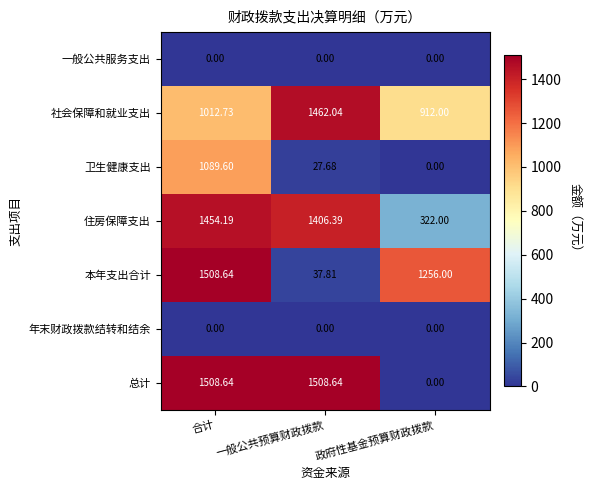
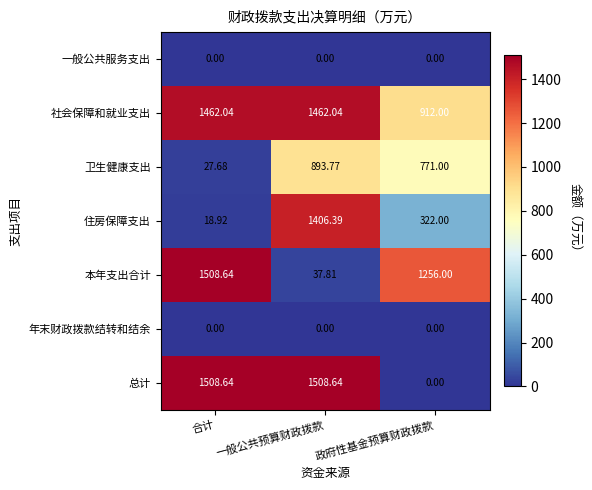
社会保障和就业支出, 合计: 1012.73 -> 1462.04
卫生健康支出, 合计: 1089.60 -> 27.68
卫生健康支出, 一般公共预算财政拨款: 27.68 -> 893.77
卫生健康支出, 政府性基金预算财政拨款: 0.00 -> 771.00
住房保障支出, 合计: 1454.19 -> 18.92
